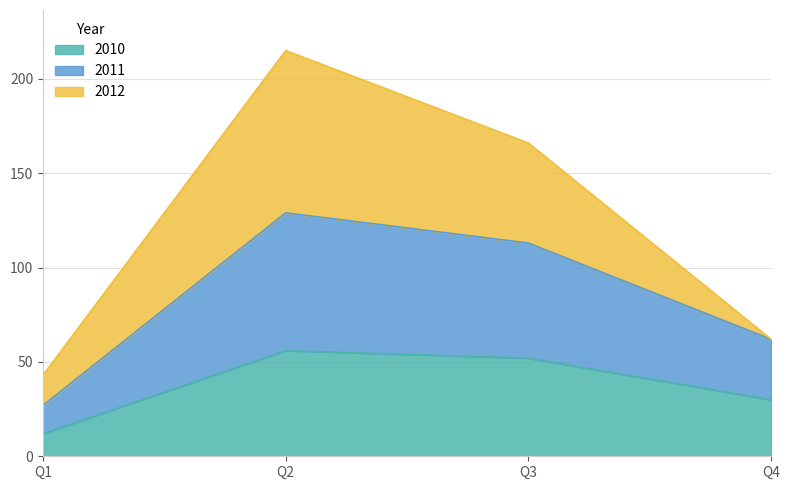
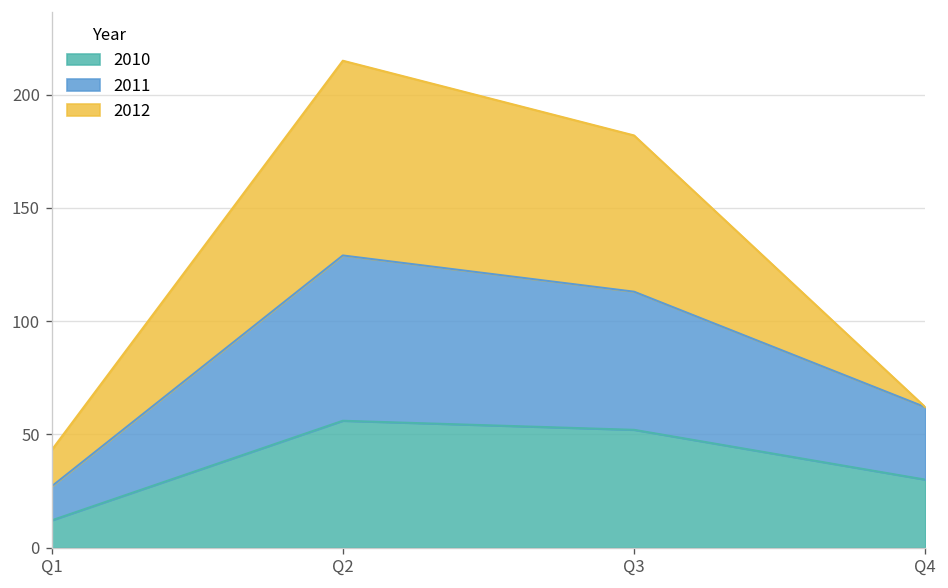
2012, Q3: 53 -> 69
